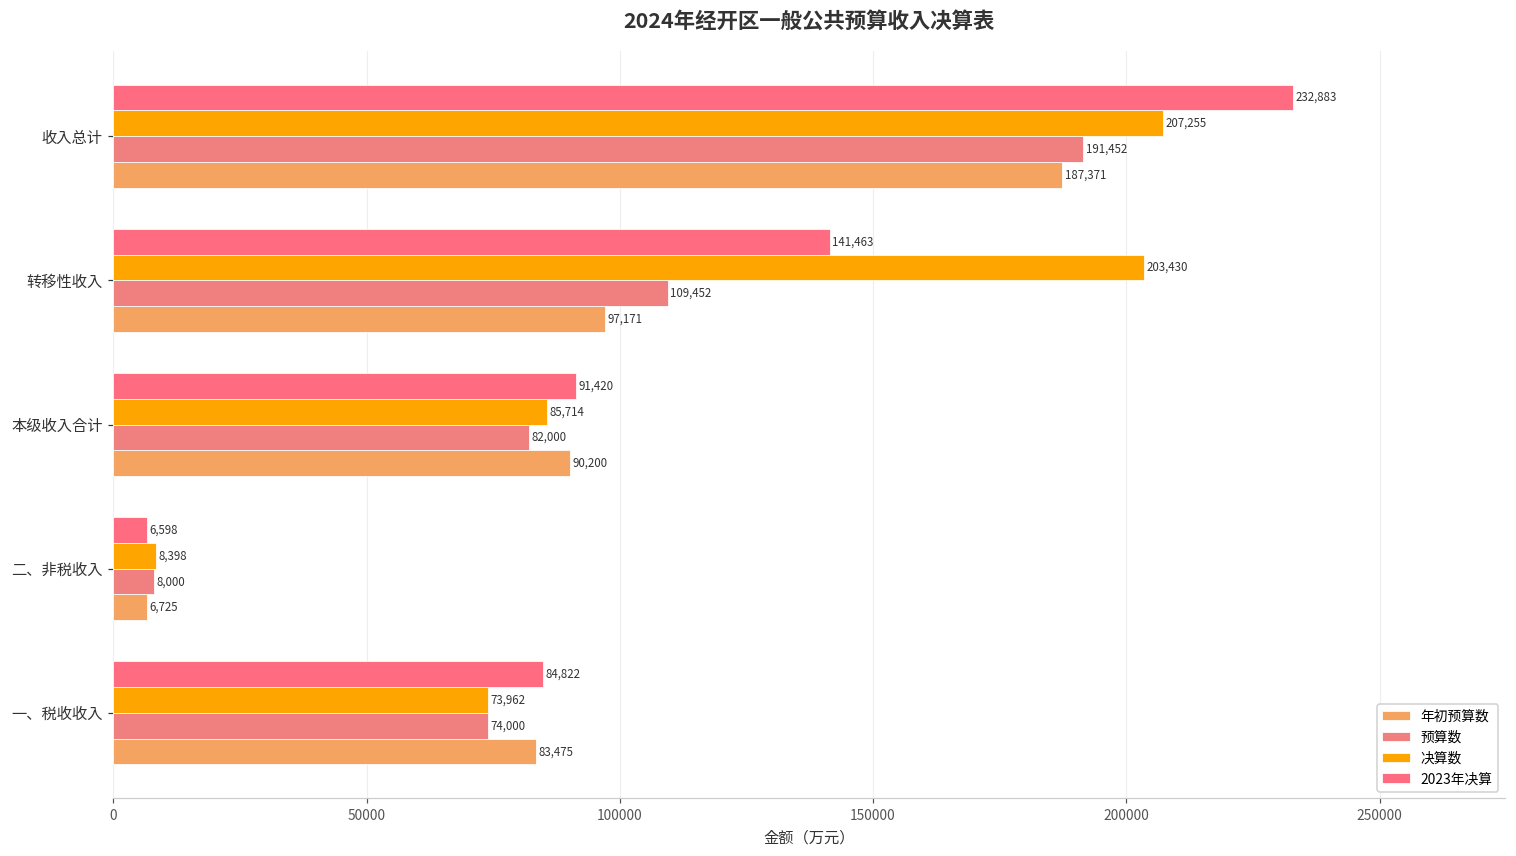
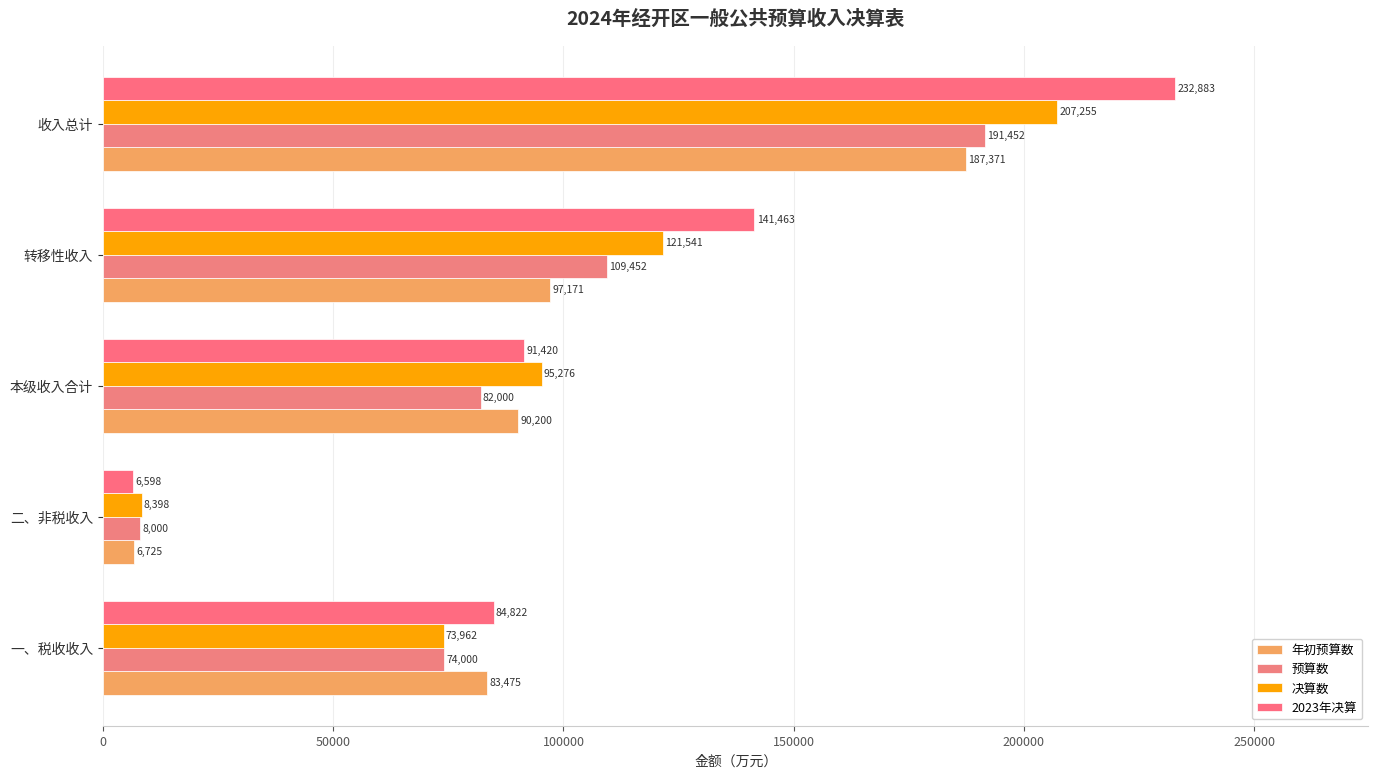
决算数, 转移性收入: 203,430 -> 121,541
决算数, 本级收入合计: 85,714 -> 95,276
